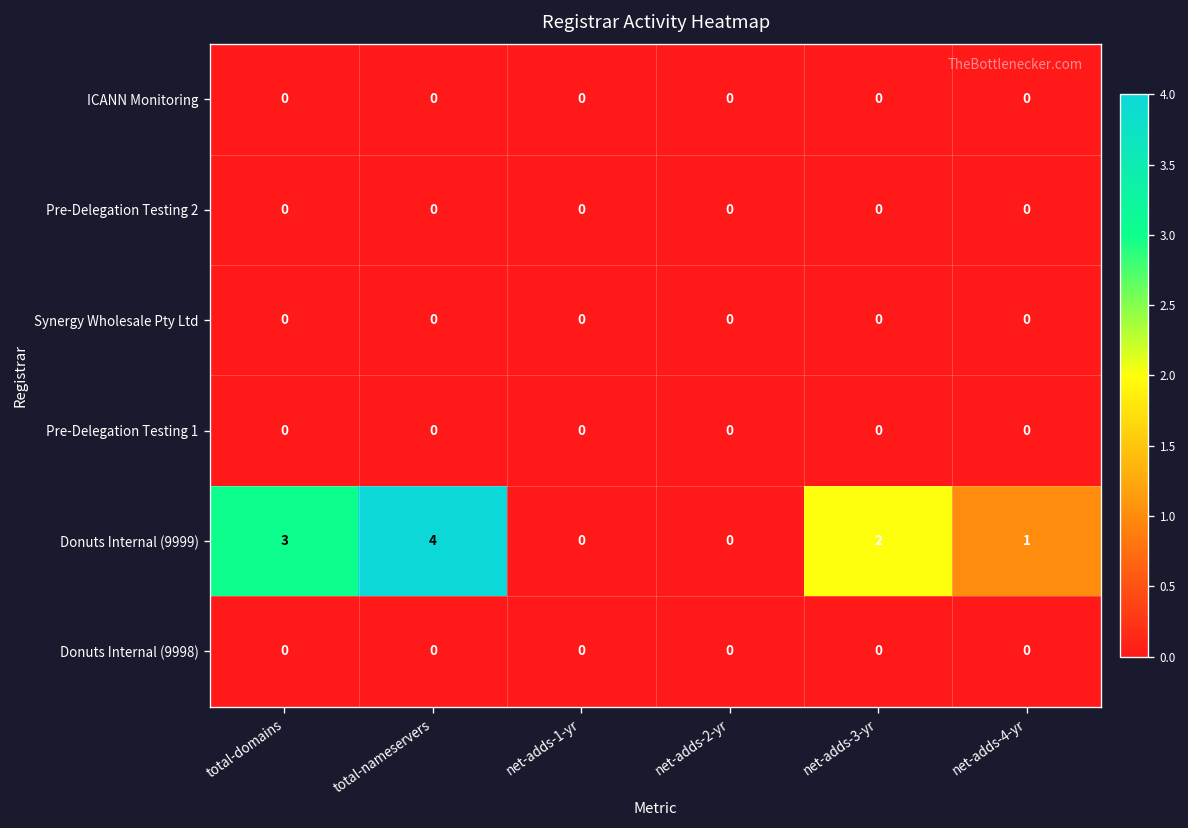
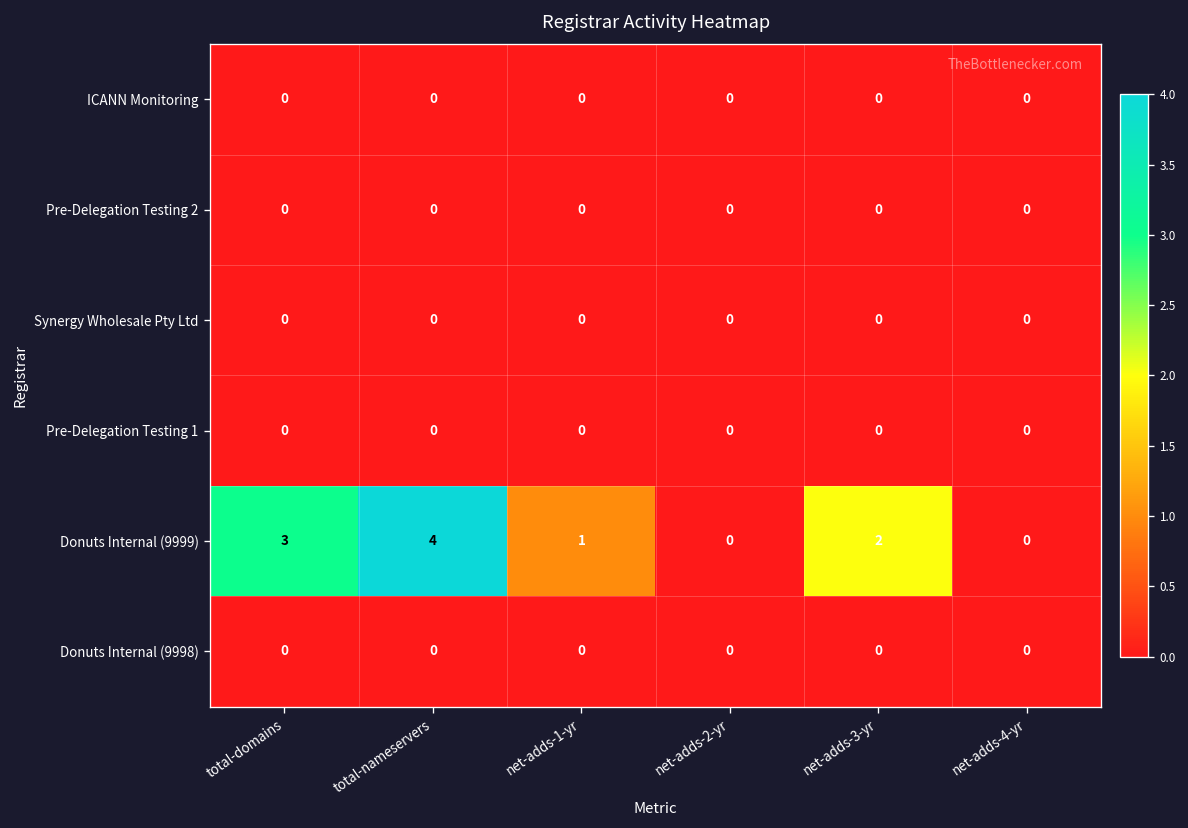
Donuts Internal (9999), net-adds-1-yr: 0 -> 1
Donuts Internal (9999), net-adds-4-yr: 1 -> 0
